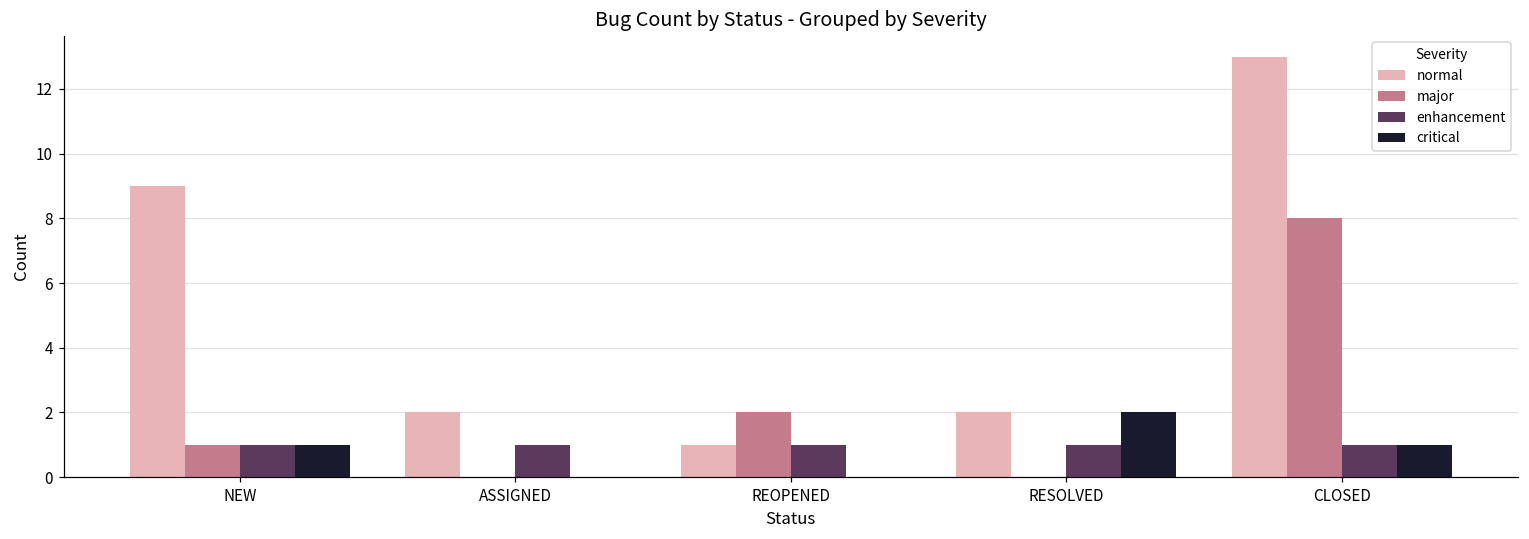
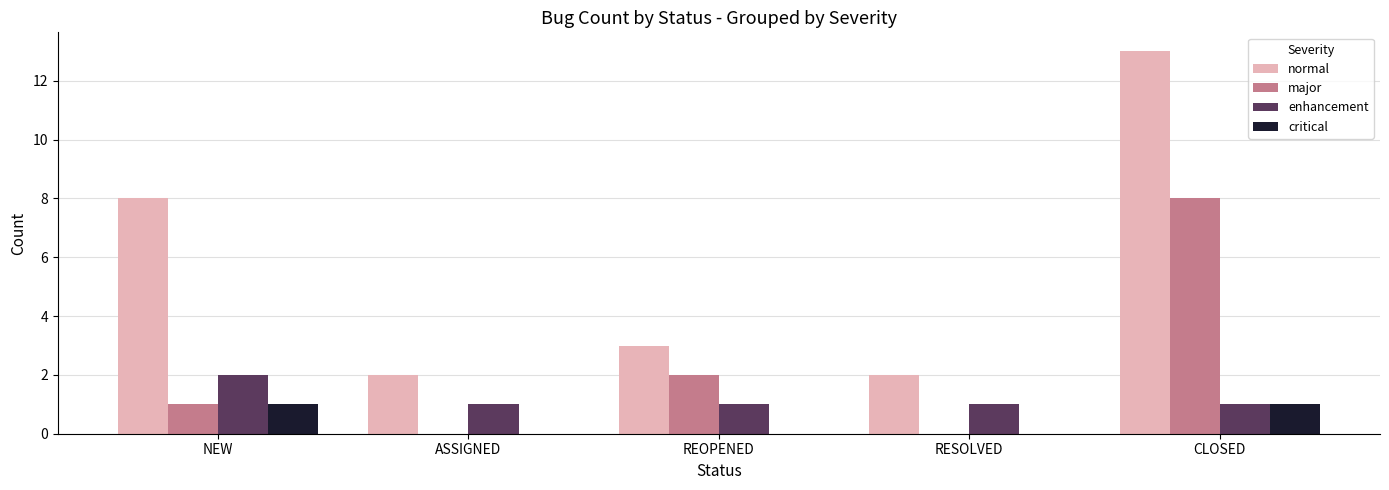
normal, NEW: 9 -> 8
enhancement, NEW: 1 -> 2
normal, REOPENED: 1 -> 3
critical, RESOLVED: 2 -> 0
